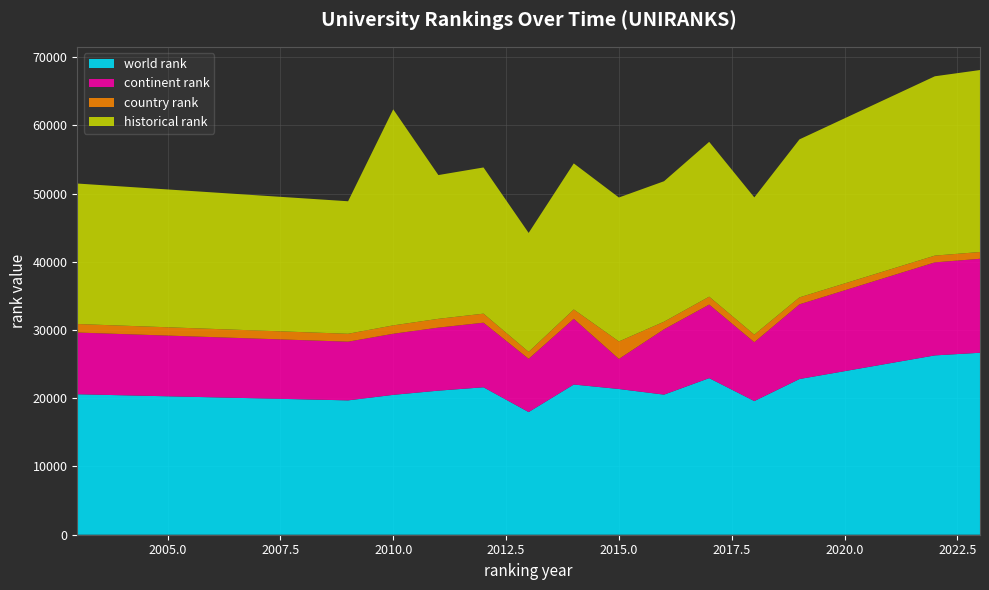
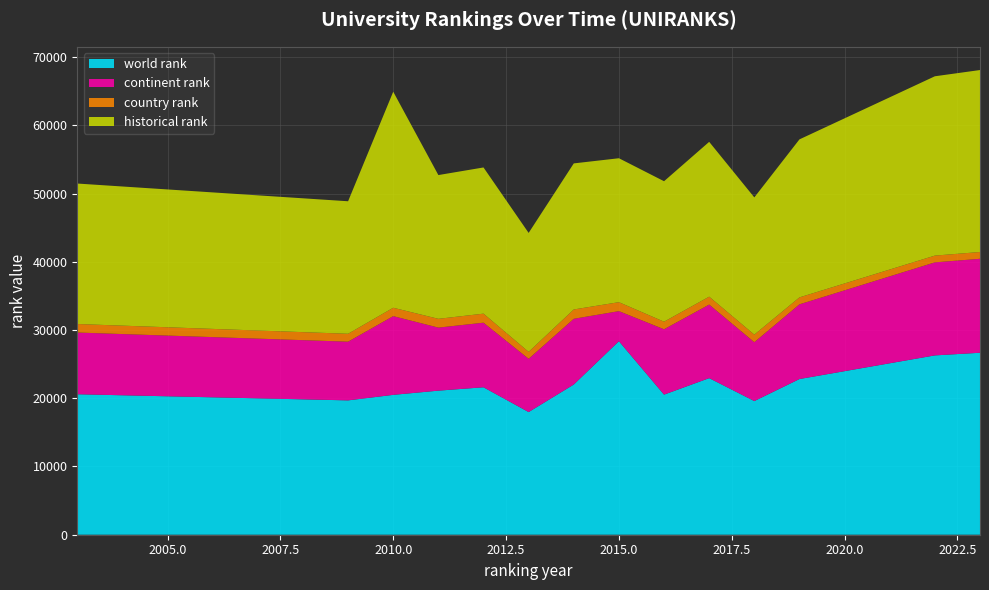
continent rank, 2010.0: 9000 -> 12000
world rank, 2015.0: 21000 -> 28000
country rank, 2015.0: 3000 -> 1000
